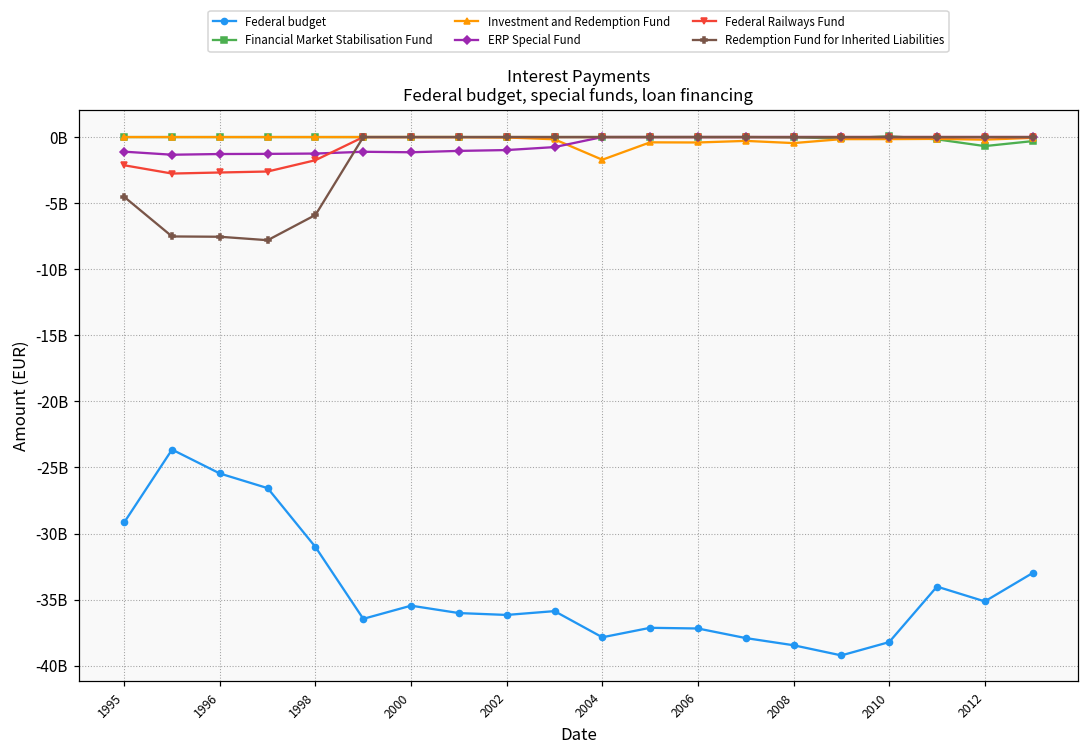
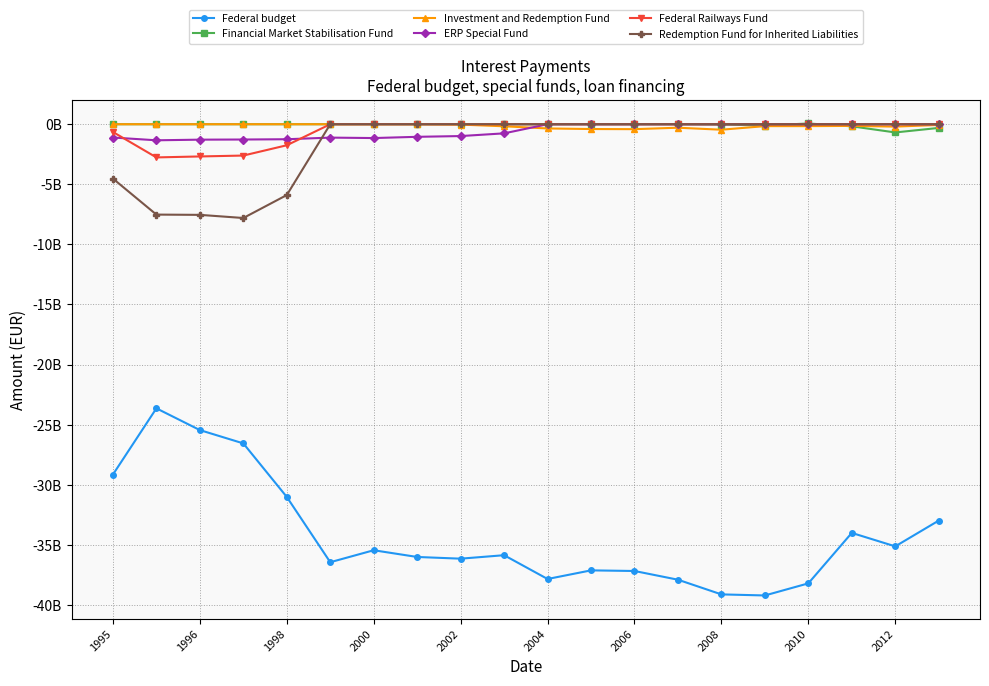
Federal Railways Fund, 1995: -2100000000 -> -600000000
Investment and Redemption Fund, 2004: -1700000000 -> -400000000
Federal budget, 2008: -38400000000 -> -39100000000
